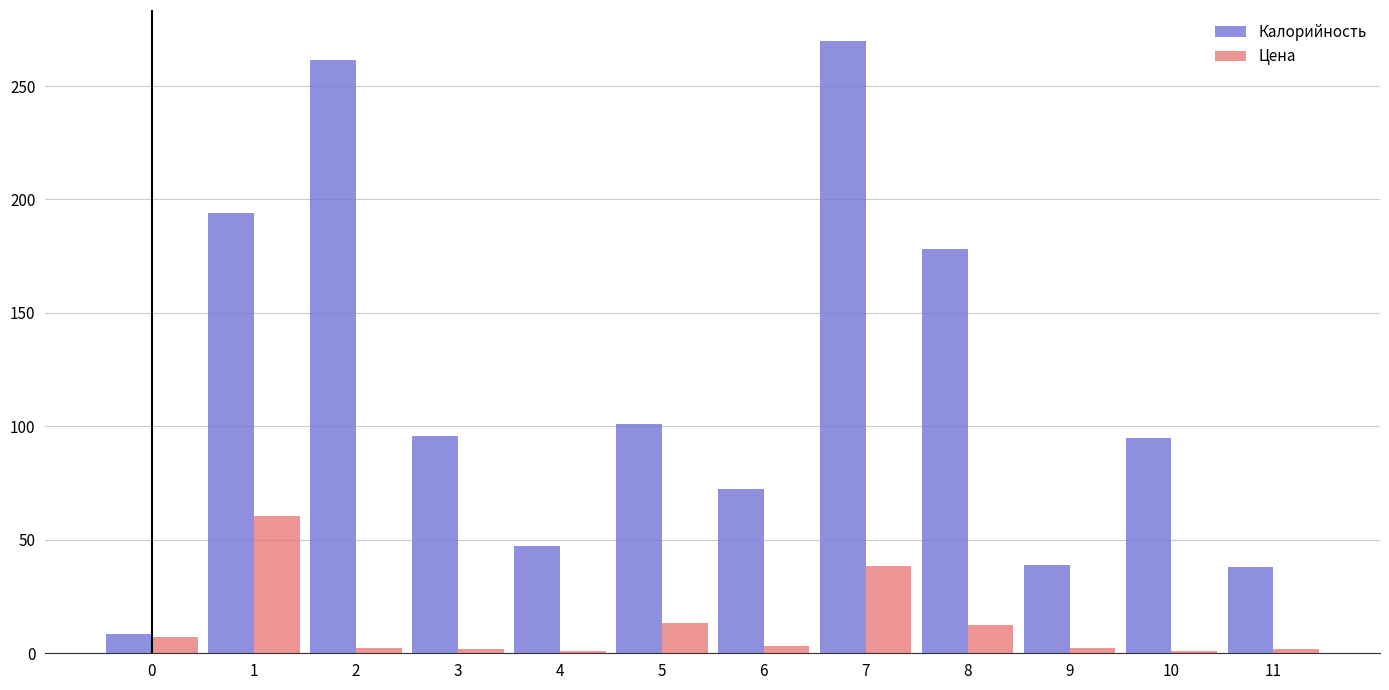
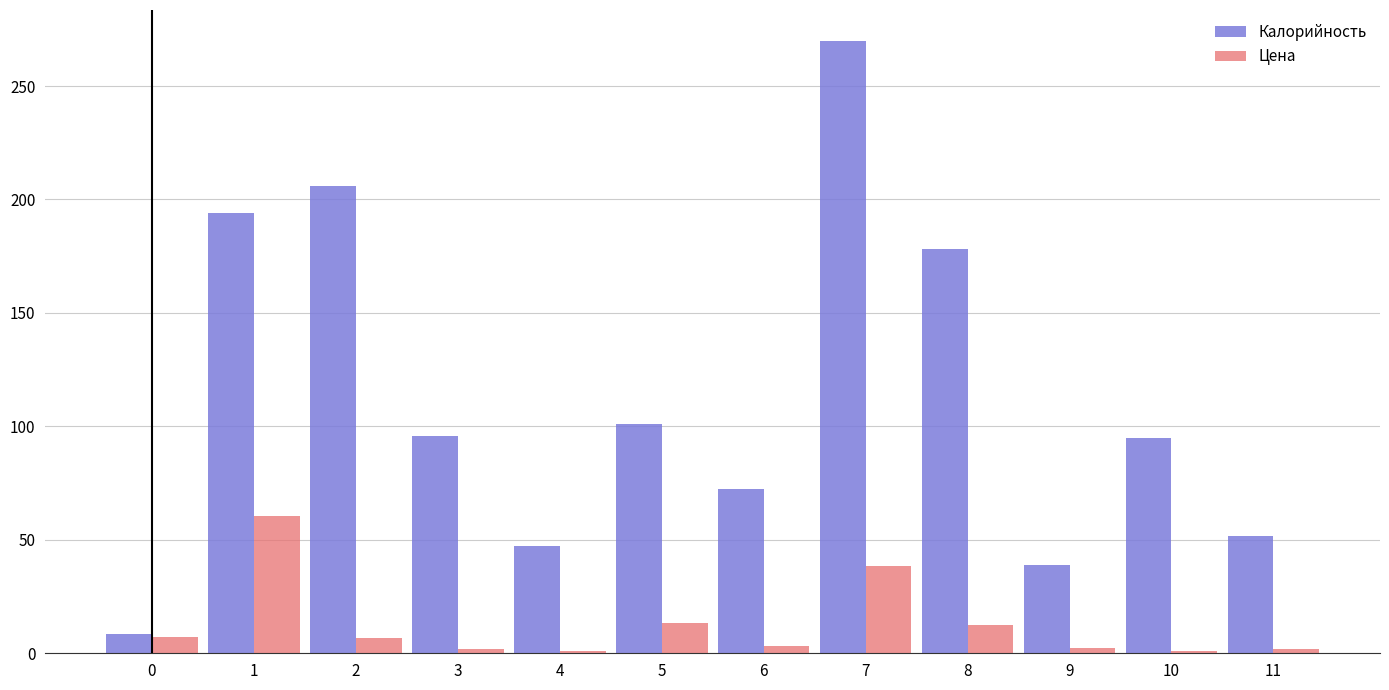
Калорийность, 2: 262 -> 206
Цена, 2: 2 -> 7
Калорийность, 11: 38 -> 52
